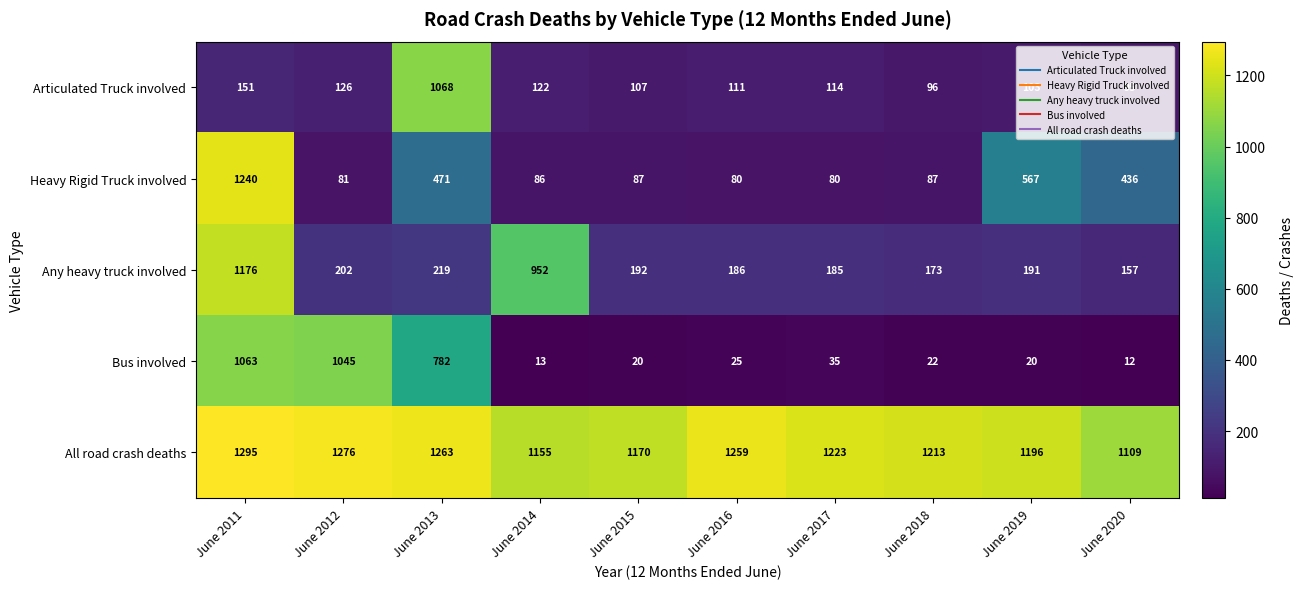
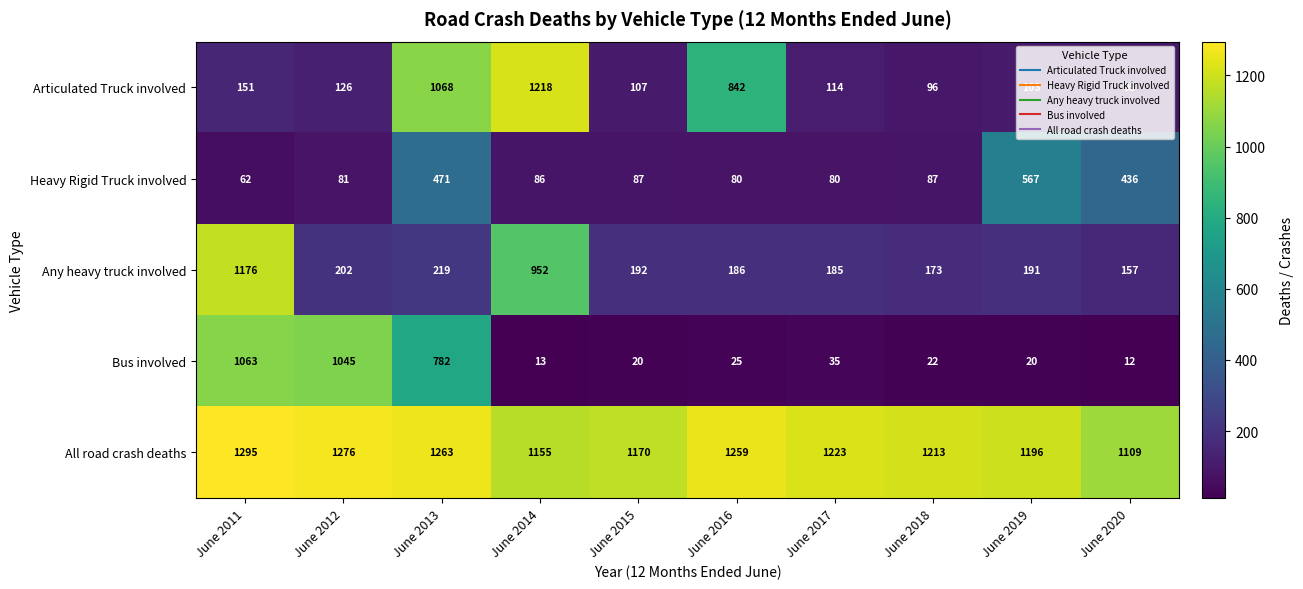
Articulated Truck involved, June 2014: 122 -> 1218
Articulated Truck involved, June 2016: 111 -> 842
Heavy Rigid Truck involved, June 2011: 1240 -> 62
